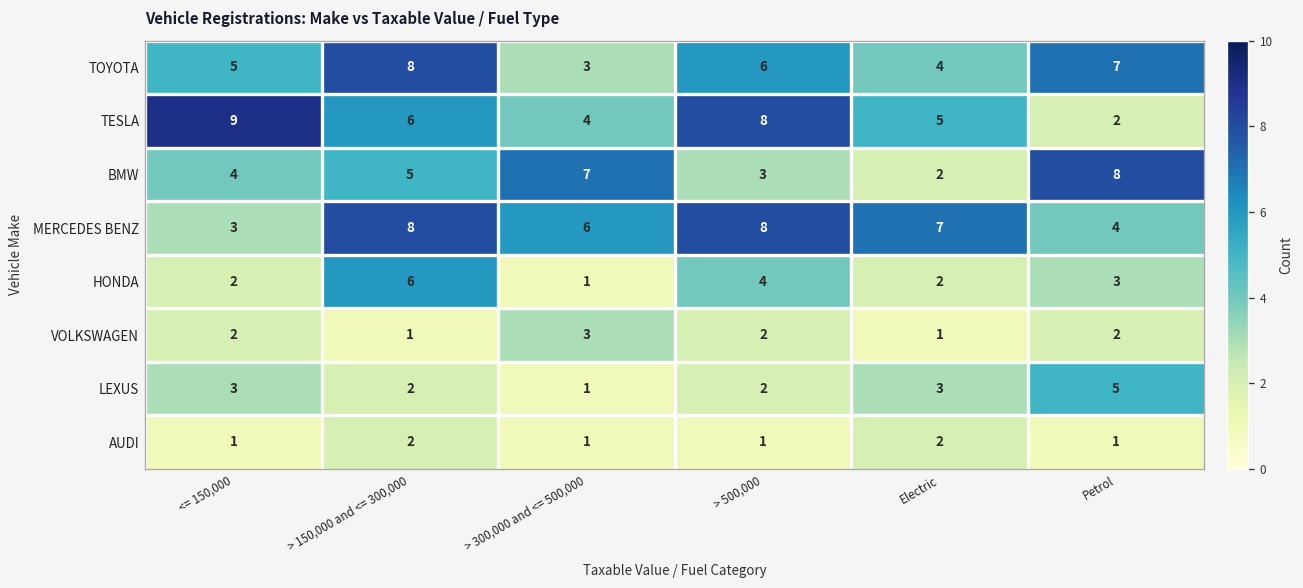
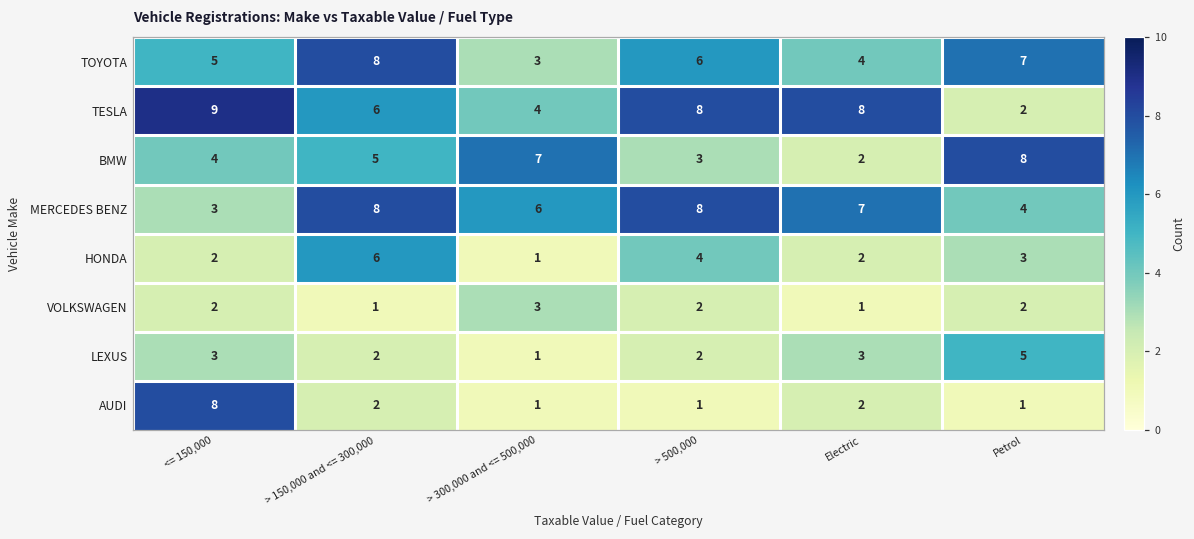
TESLA, Electric: 5 -> 8
AUDI, <= 150,000: 1 -> 8
